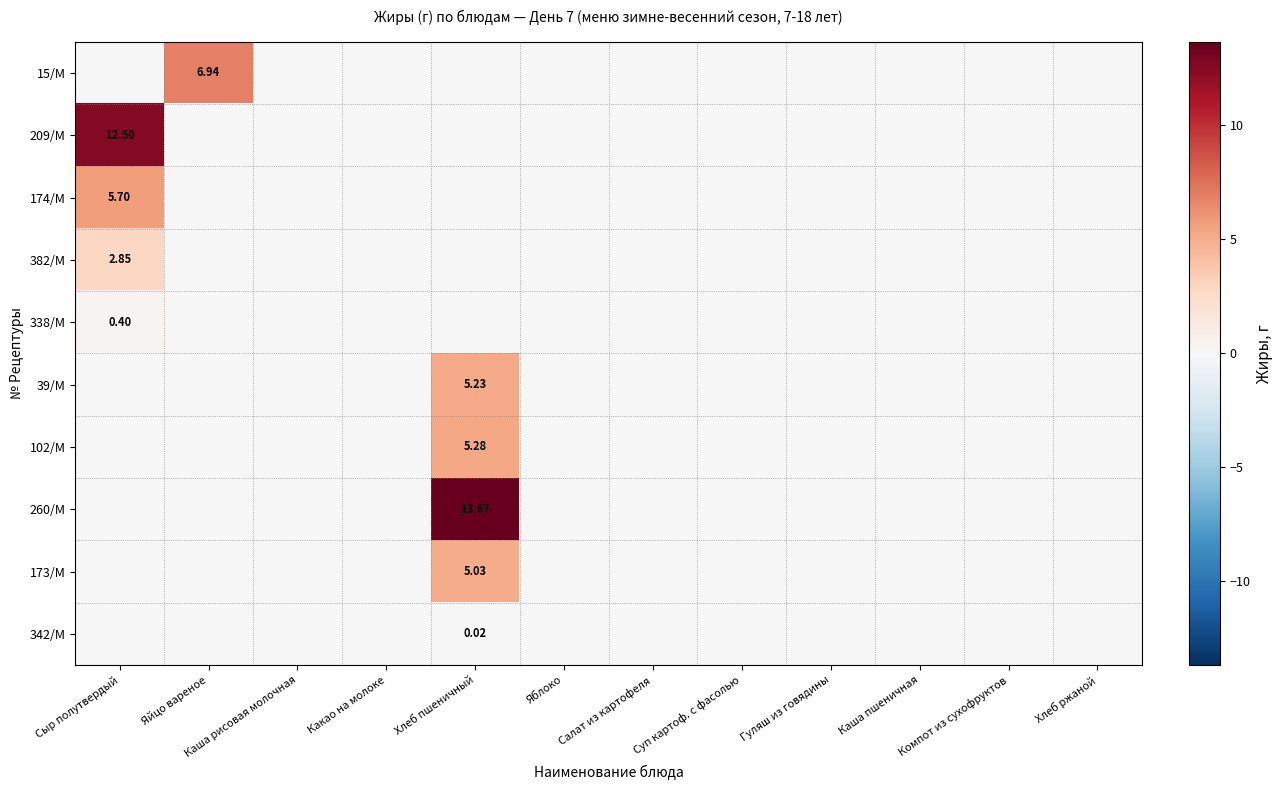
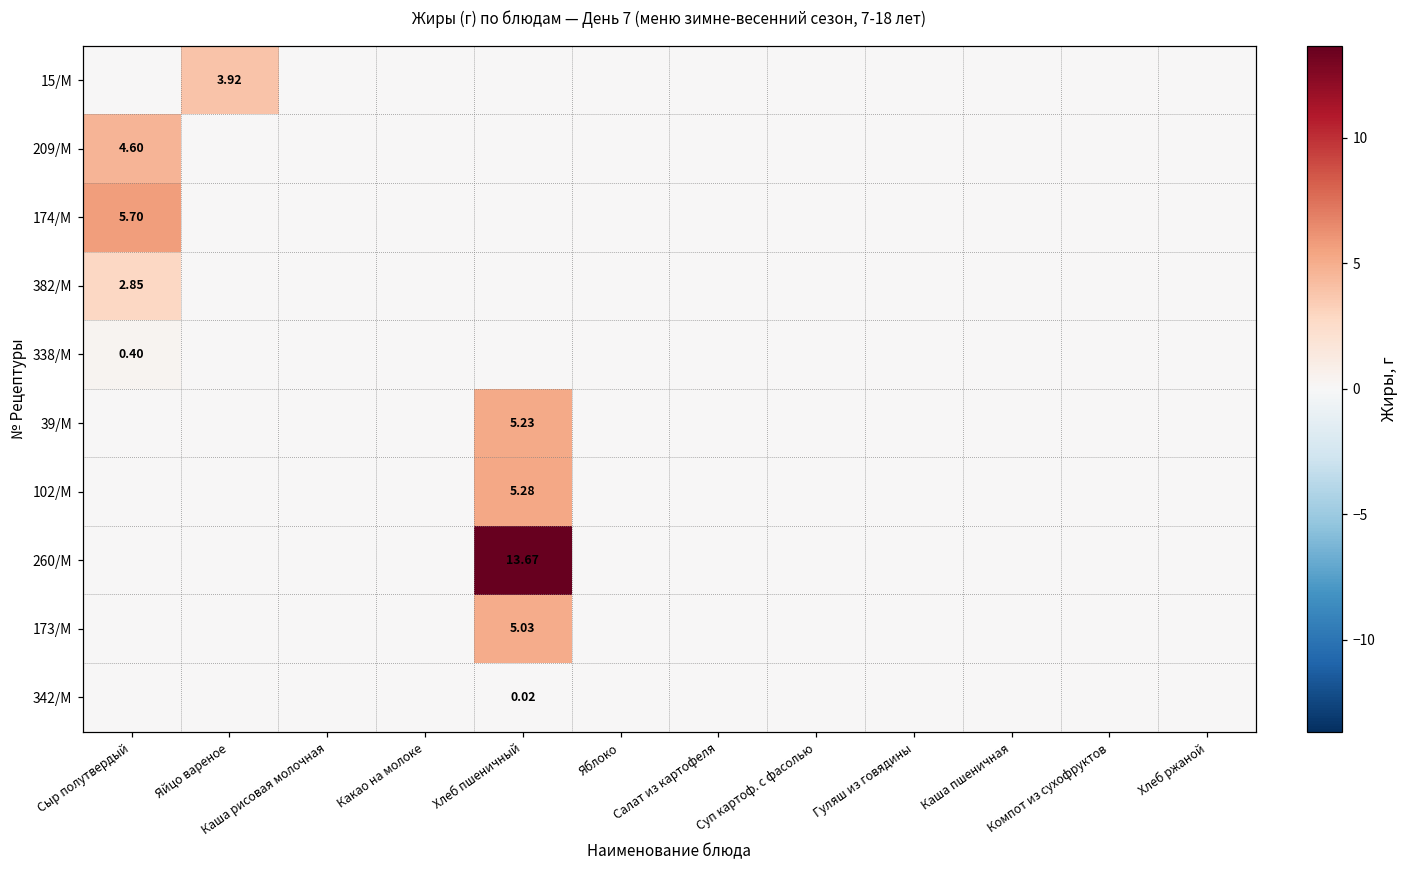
15/М, Яйцо вареное: 6.94 -> 3.92
209/М, Сыр полутвердый: 12.50 -> 4.60
